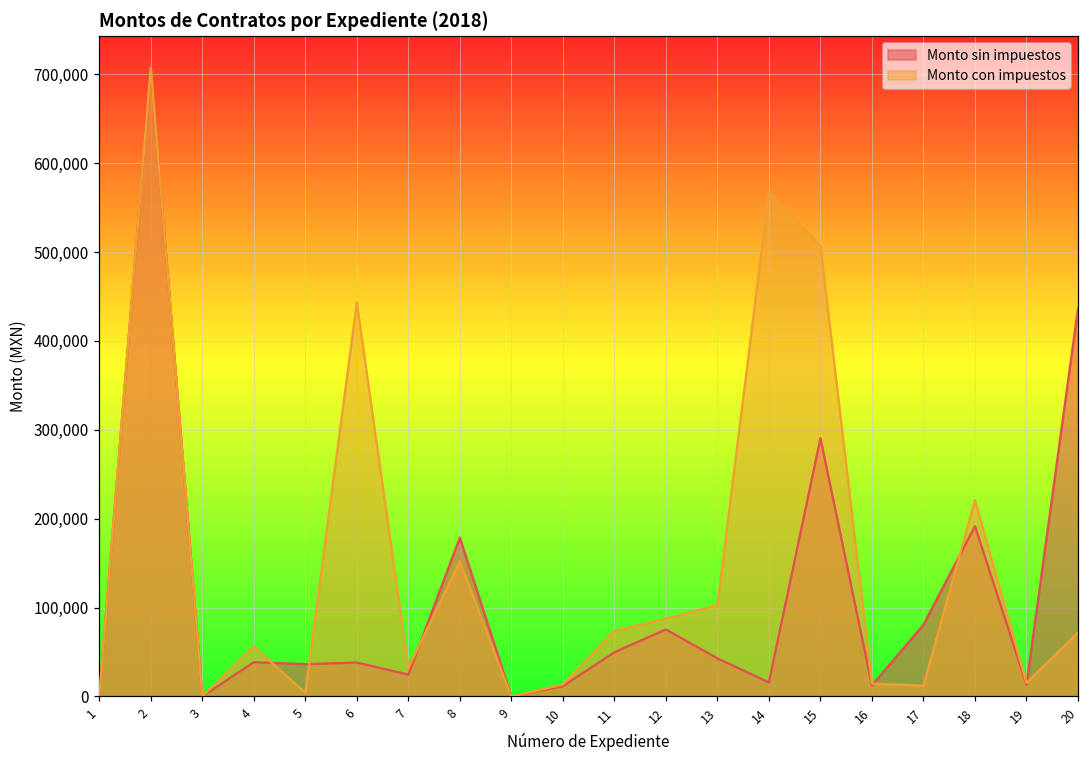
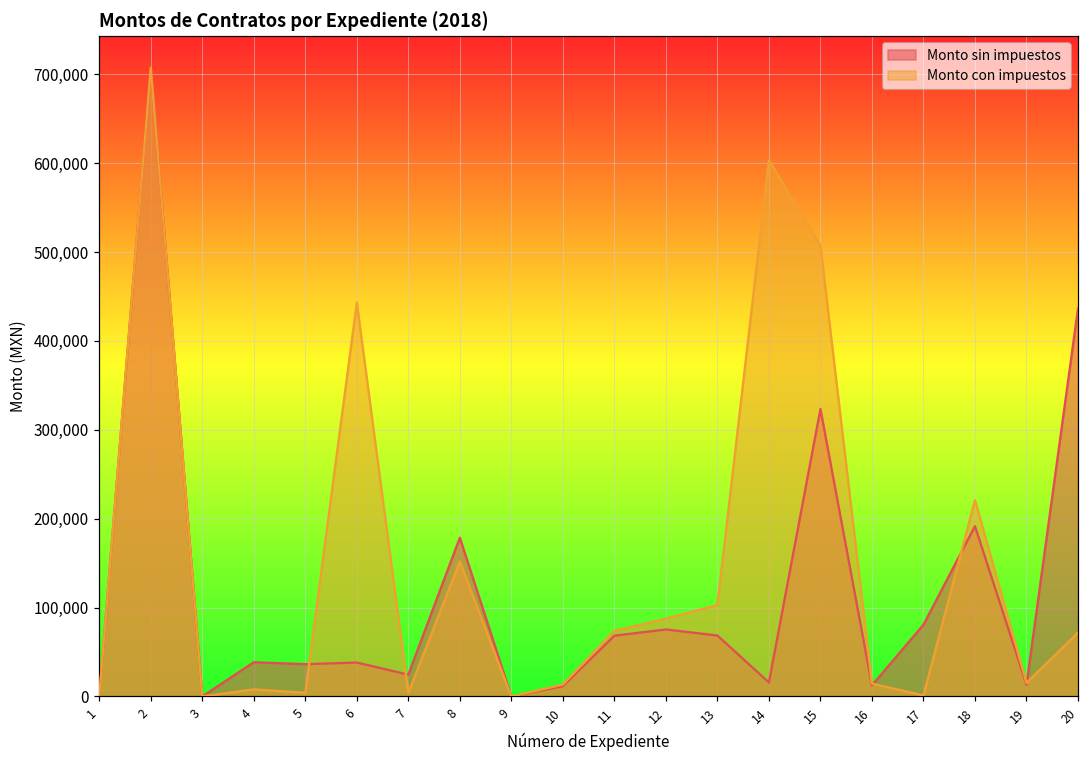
Monto con impuestos, 4: 60,000 -> 10,000
Monto con impuestos, 7: 30,000 -> 0
Monto sin impuestos, 11: 50,000 -> 70,000
Monto sin impuestos, 13: 40,000 -> 70,000
Monto con impuestos, 14: 570,000 -> 600,000
Monto sin impuestos, 15: 290,000 -> 320,000
Monto con impuestos, 17: 10,000 -> 0
